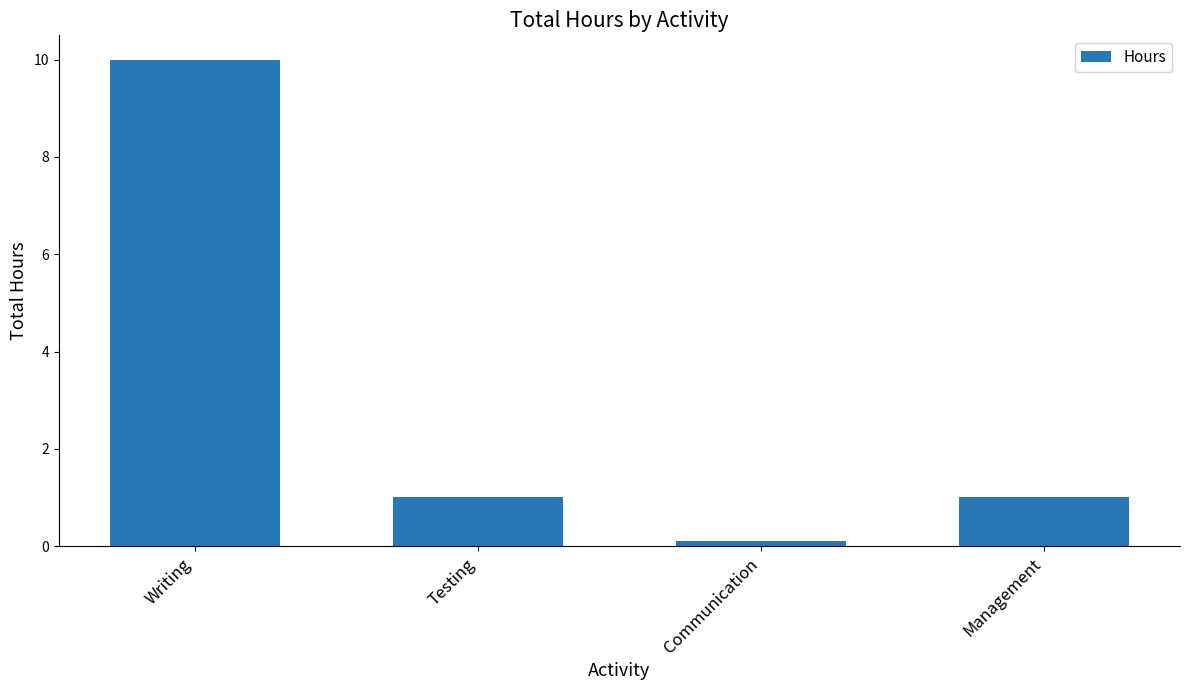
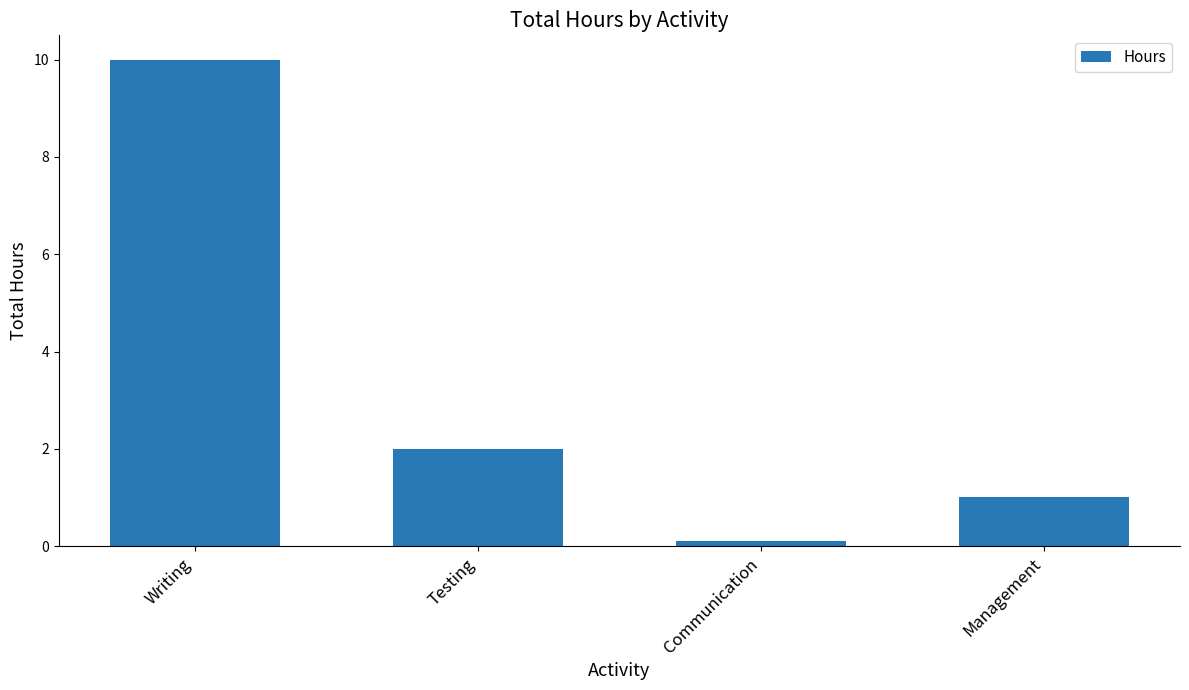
Testing: 1 -> 2
